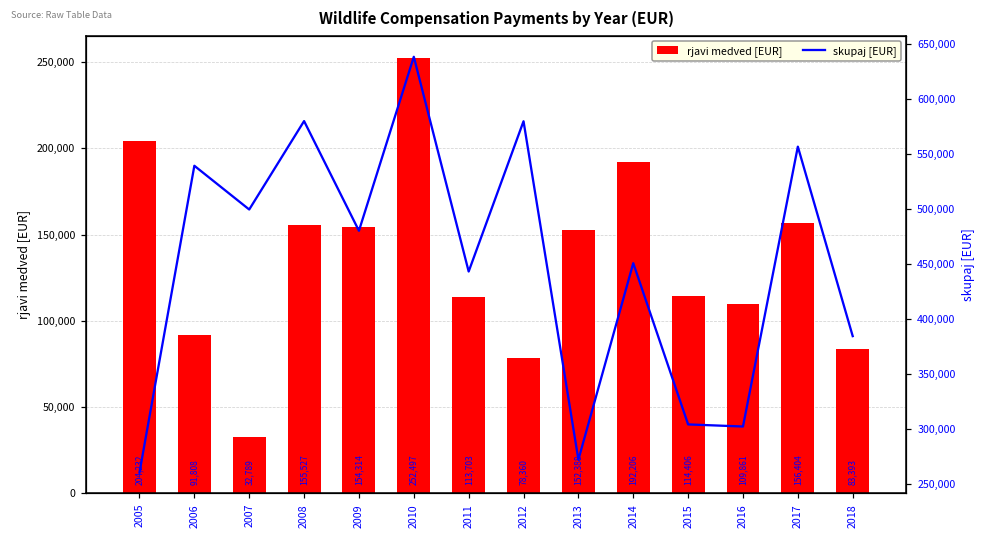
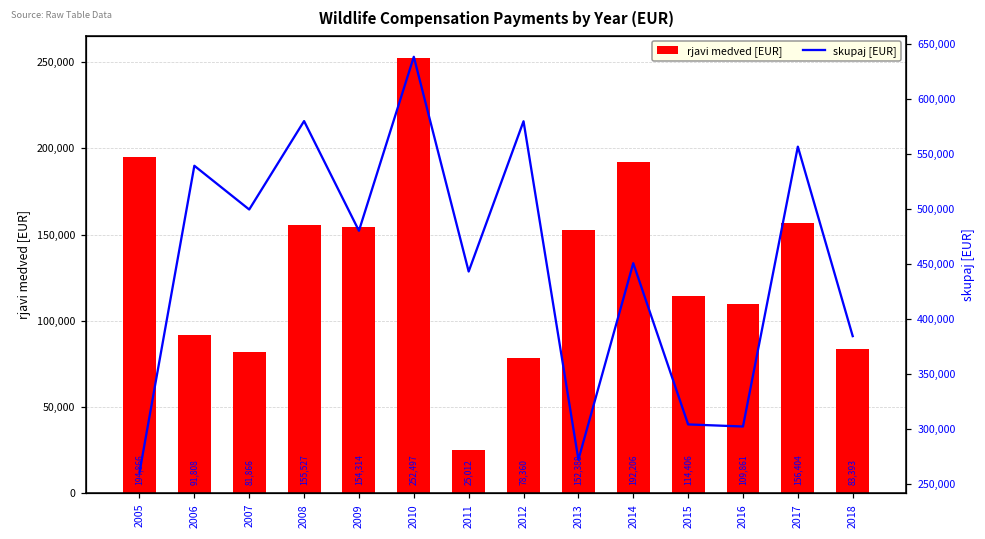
rjavi medved [EUR], 2005: 204,232 -> 194,866
rjavi medved [EUR], 2007: 32,789 -> 81,866
rjavi medved [EUR], 2011: 113,703 -> 25,012
